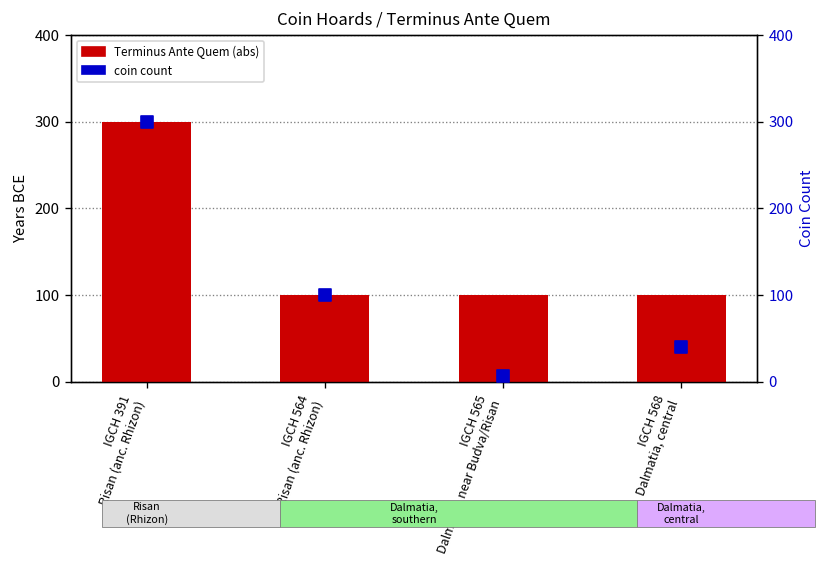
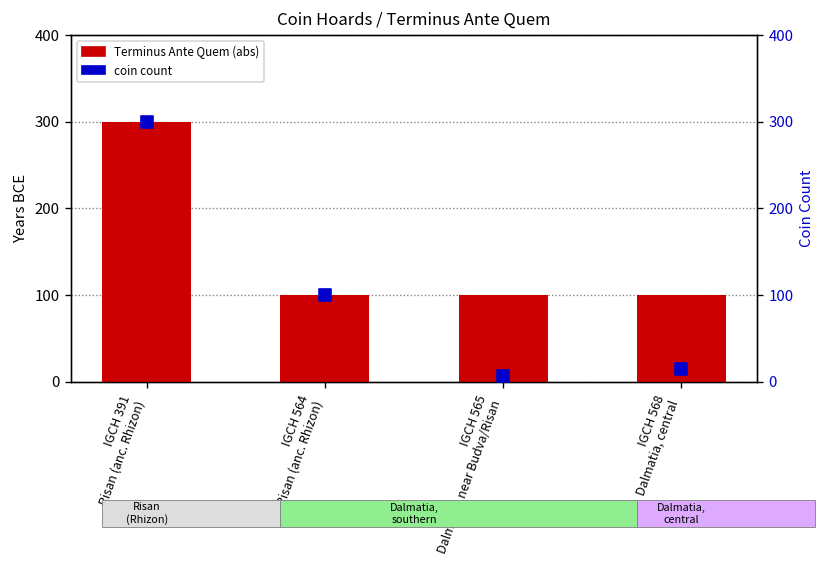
coin count, IGCH 568 Dalmatia, central: 40 -> 20
